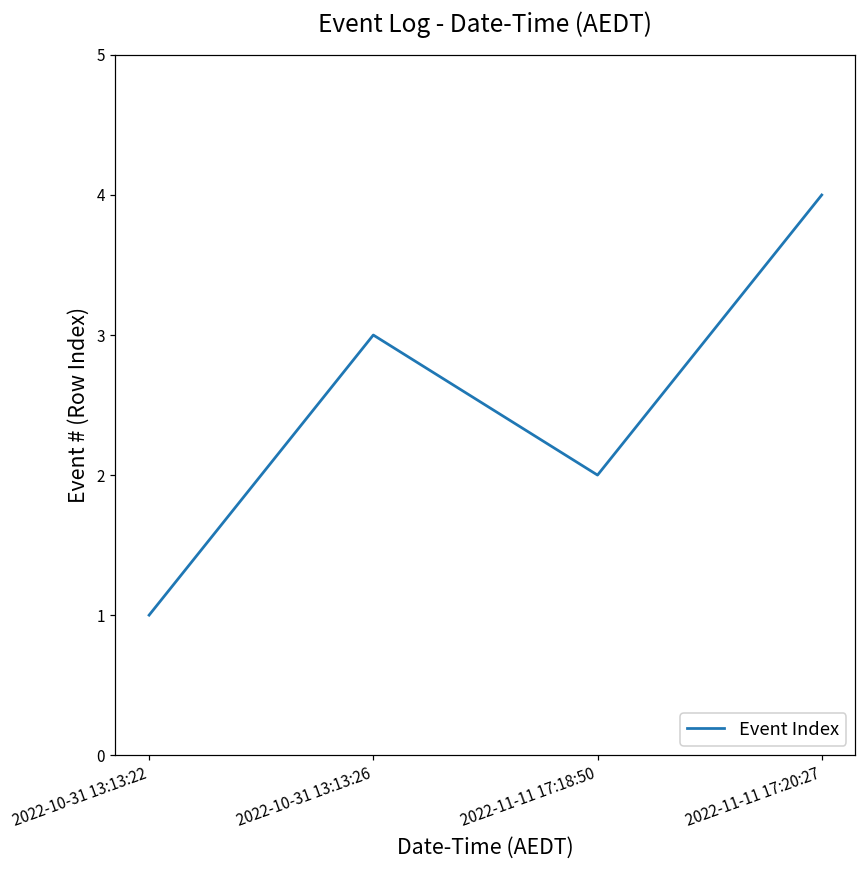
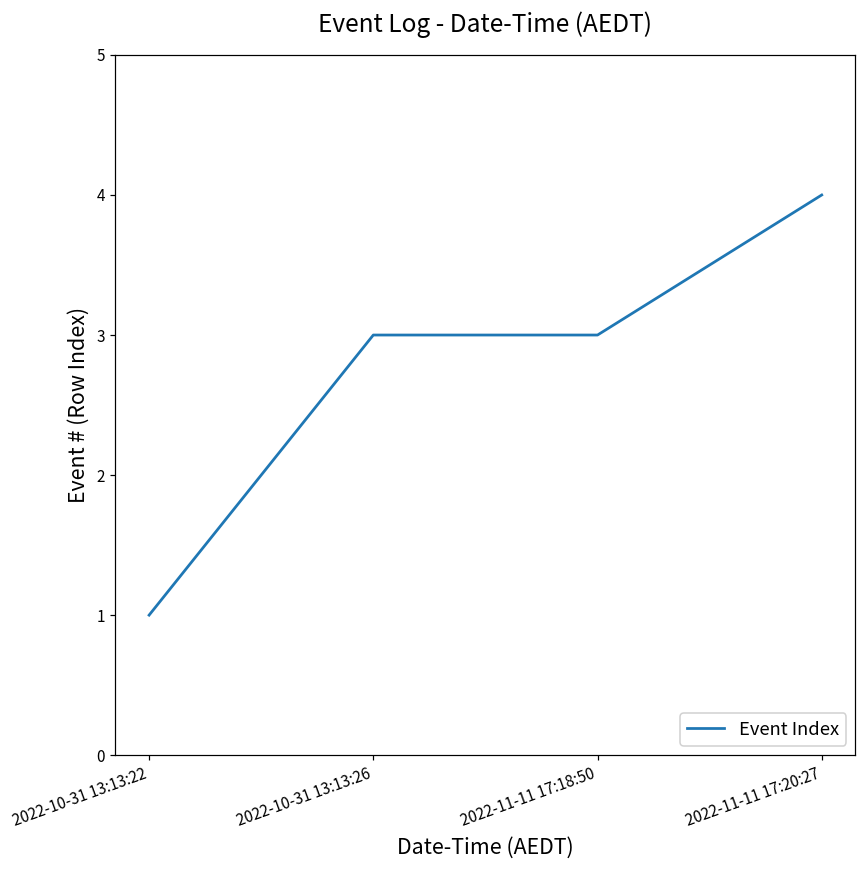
2022-11-11 17:18:50: 2 -> 3
